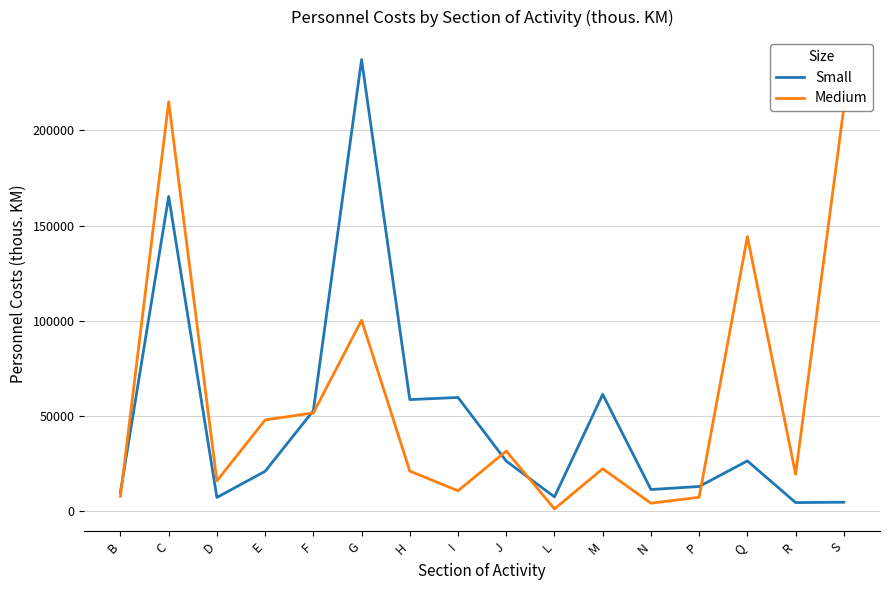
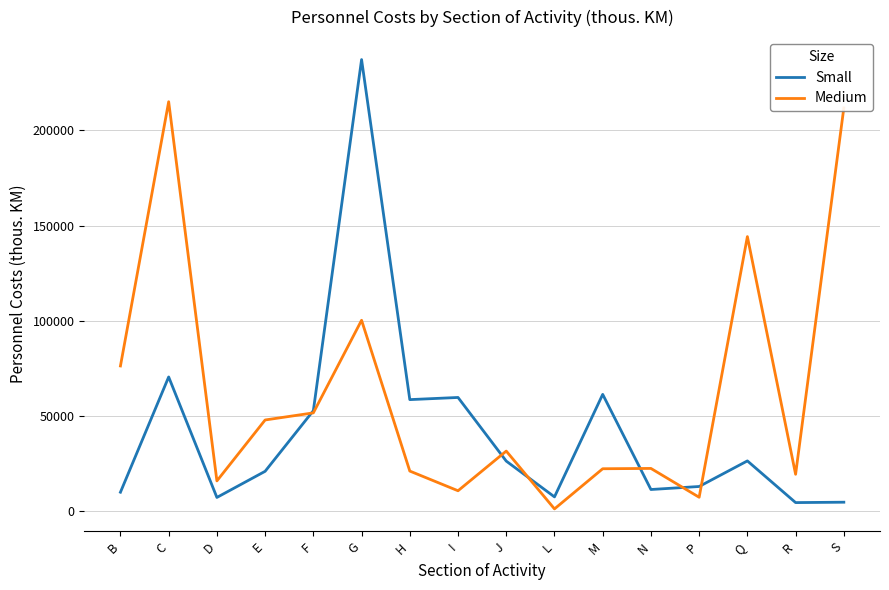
Medium, B: 8000 -> 76000
Small, C: 165000 -> 70000
Medium, N: 4000 -> 22000
